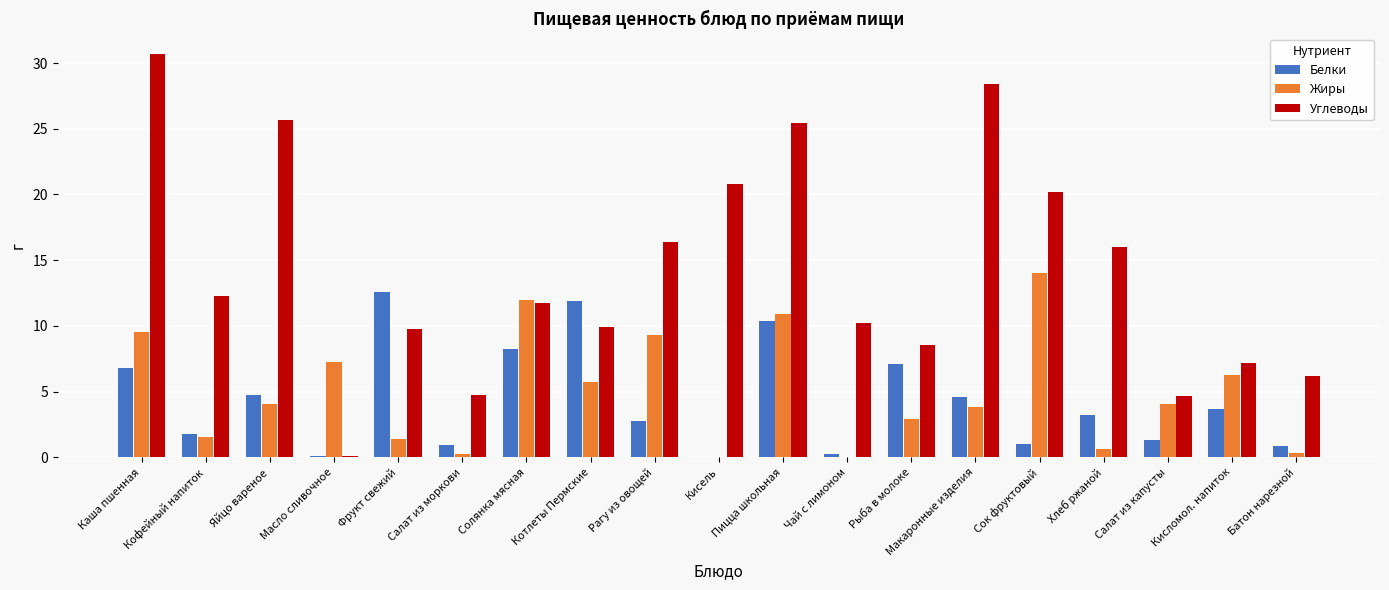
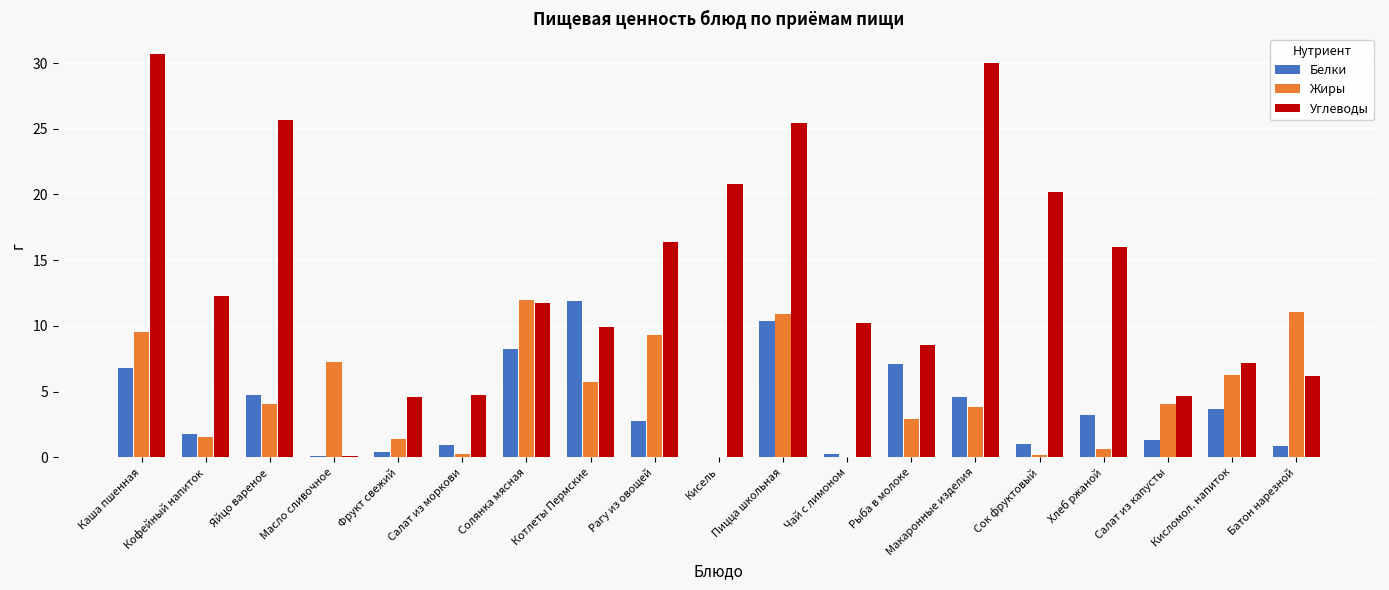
Белки, Фрукт свежий: 12.6 -> 0.4
Углеводы, Фрукт свежий: 9.8 -> 4.6
Углеводы, Макаронные изделия: 28.4 -> 30.0
Жиры, Сок фруктовый: 14.0 -> 0.2
Жиры, Батон нарезной: 0.4 -> 11.0
